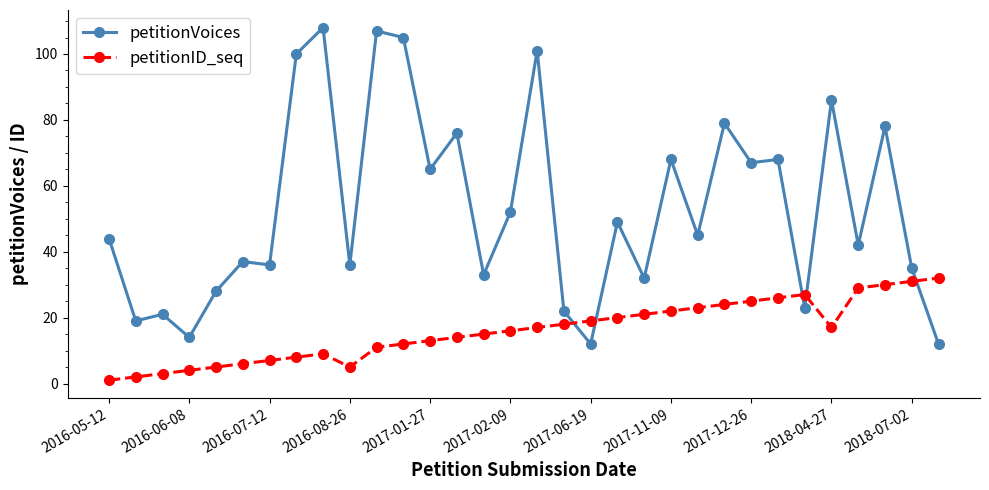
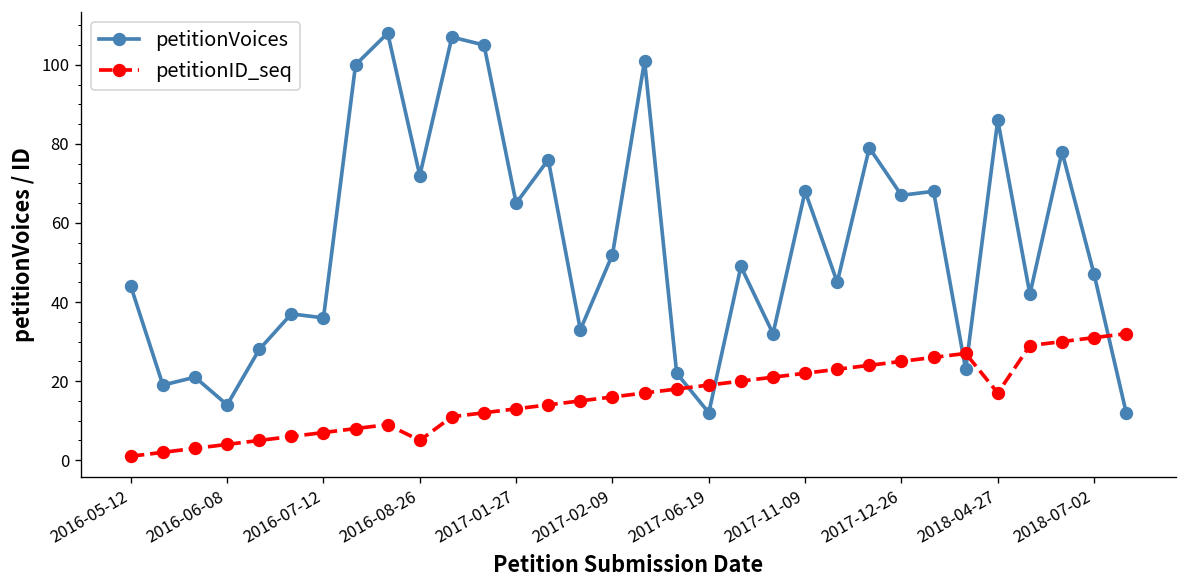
petitionVoices, 2016-08-26: 36 -> 72
petitionVoices, 2018-07-02: 35 -> 47
